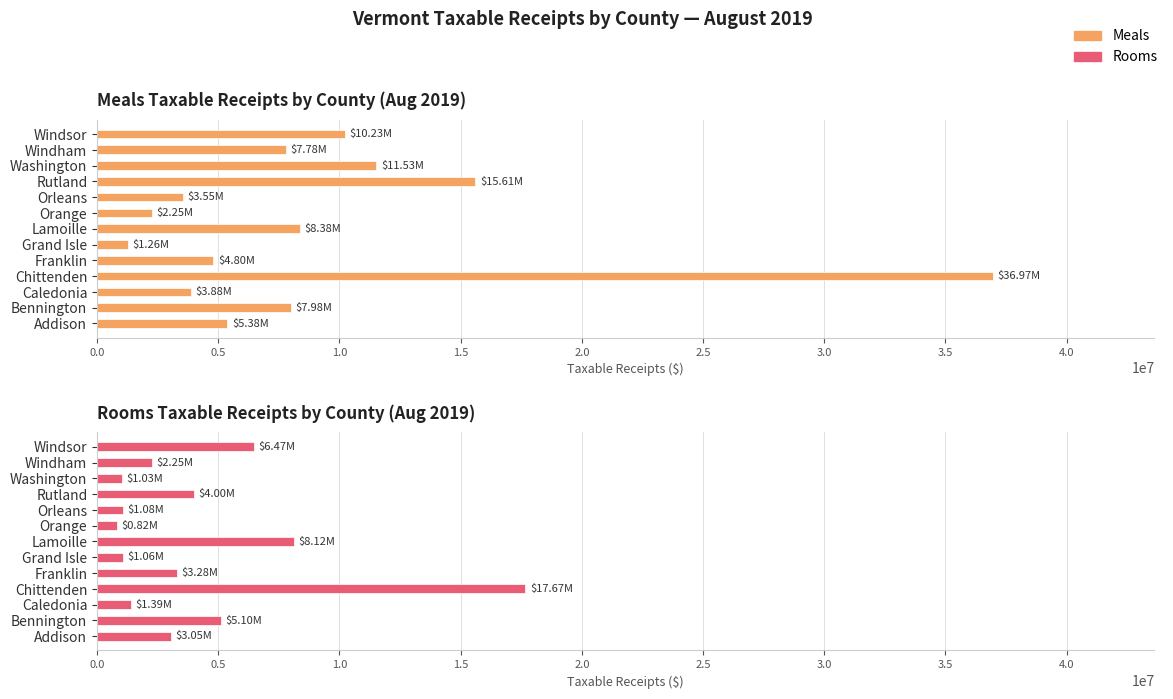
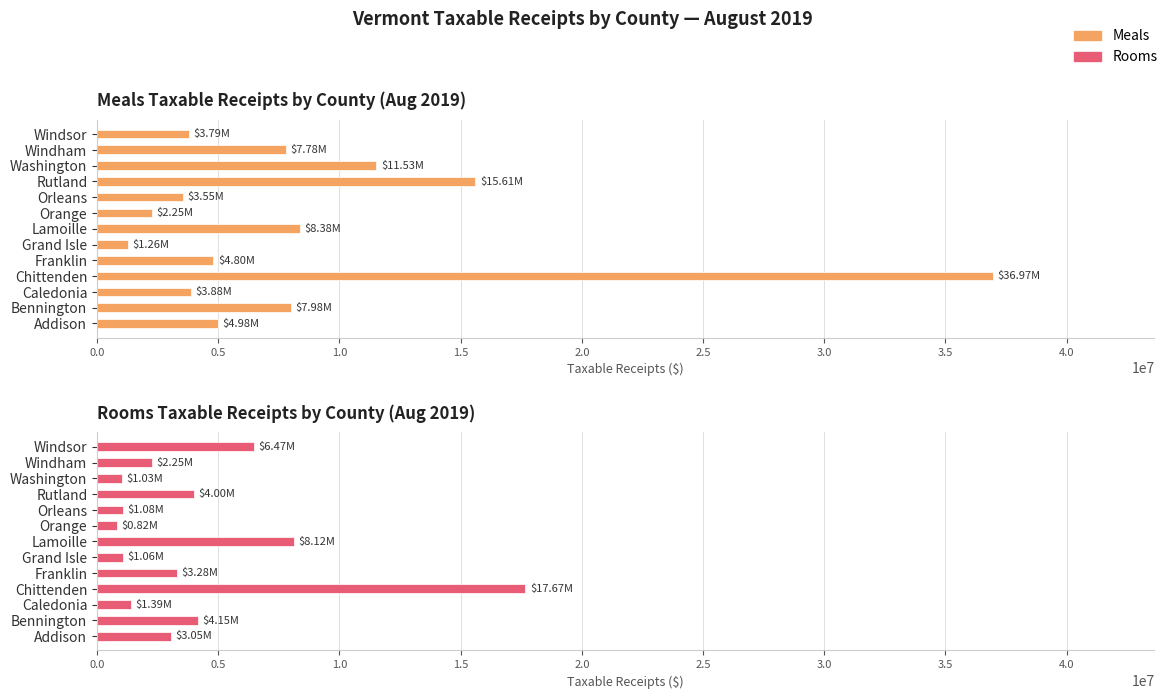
Meals Taxable Receipts by County (Aug 2019), Windsor: $10.23M -> $3.79M
Meals Taxable Receipts by County (Aug 2019), Addison: $5.38M -> $4.98M
Rooms Taxable Receipts by County (Aug 2019), Bennington: $5.10M -> $4.15M
